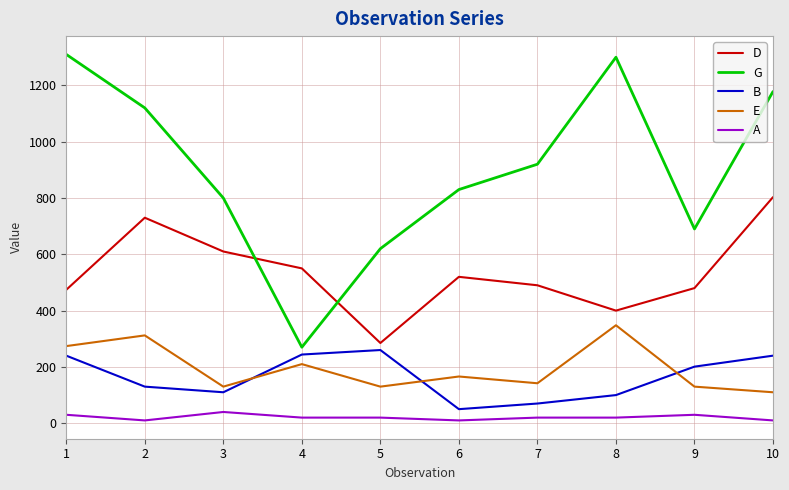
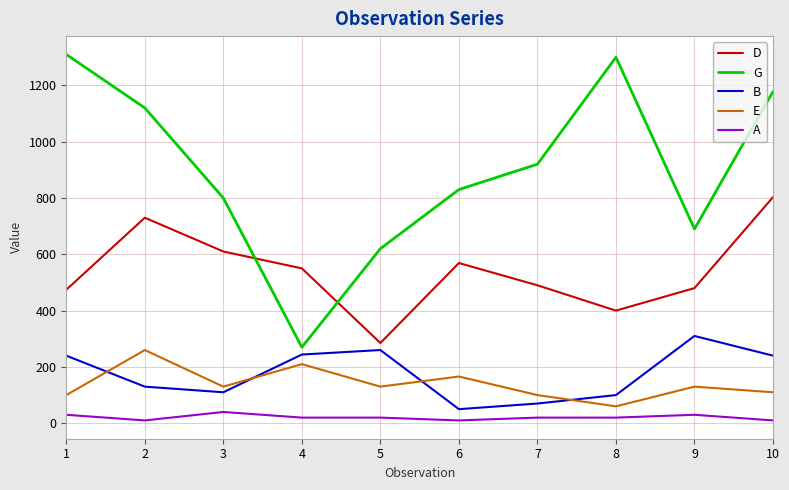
E, 1: 270 -> 100
E, 2: 310 -> 260
D, 6: 520 -> 570
E, 7: 140 -> 100
E, 8: 350 -> 60
B, 9: 200 -> 310
